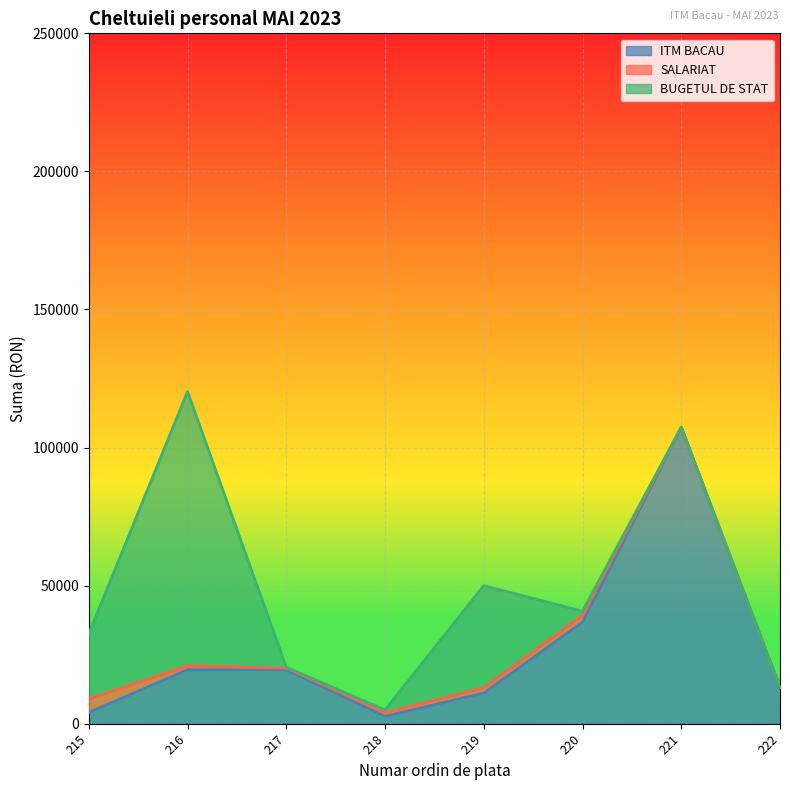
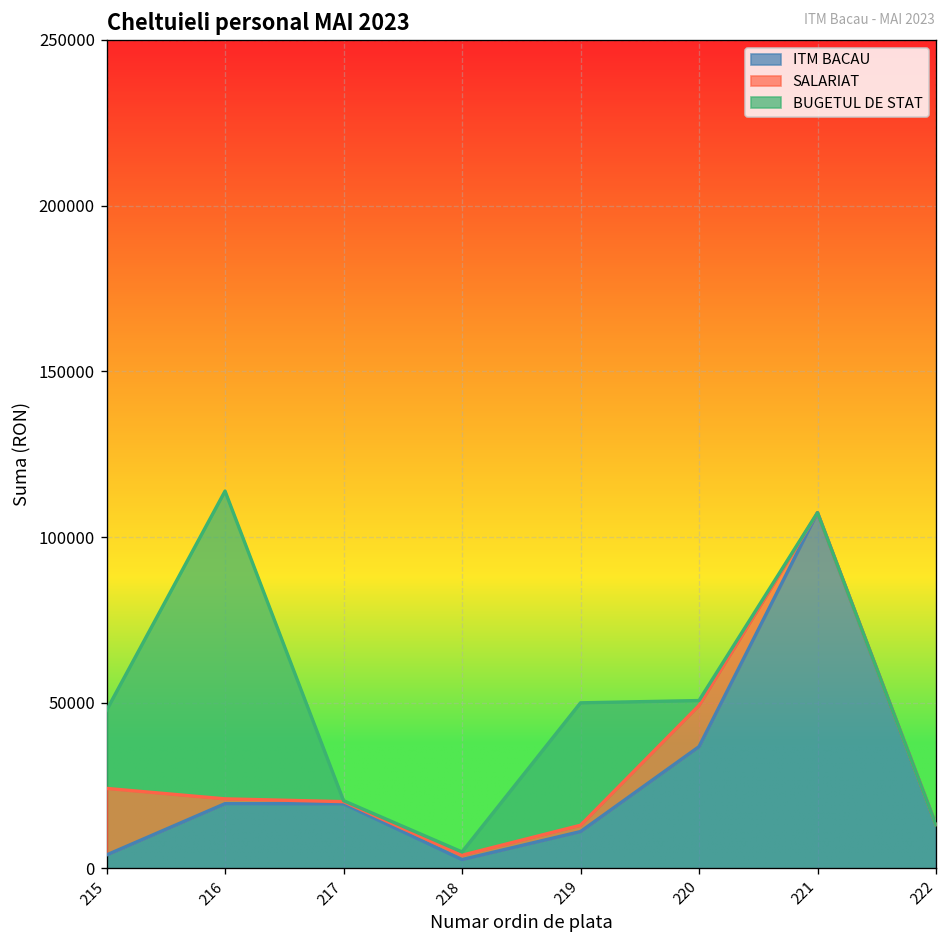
SALARIAT, 215: 5000 -> 20000
BUGETUL DE STAT, 216: 99000 -> 93000
SALARIAT, 220: 2000 -> 12000
